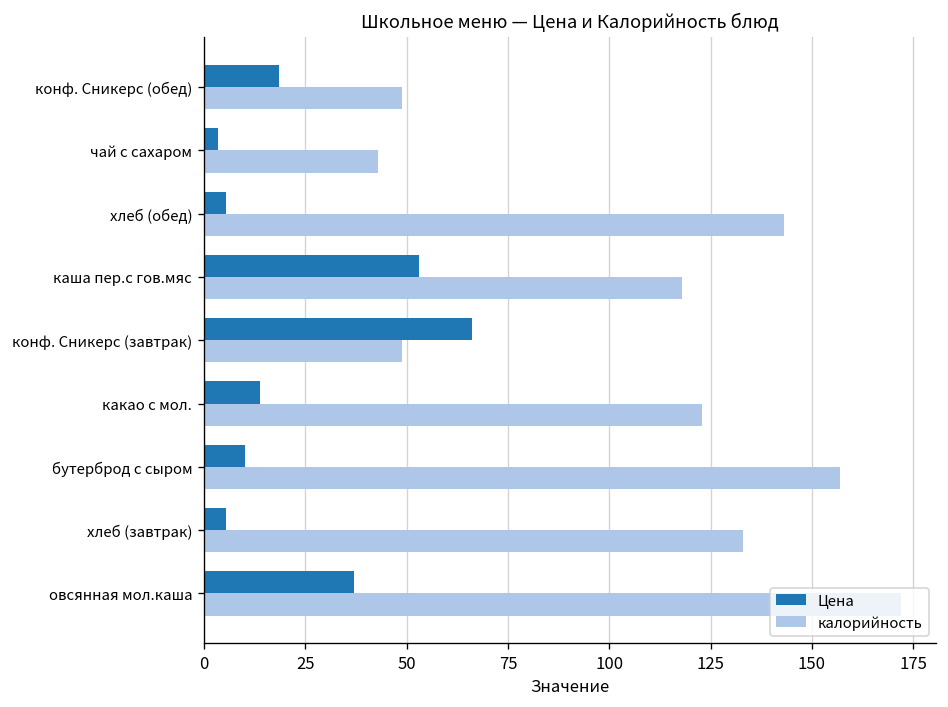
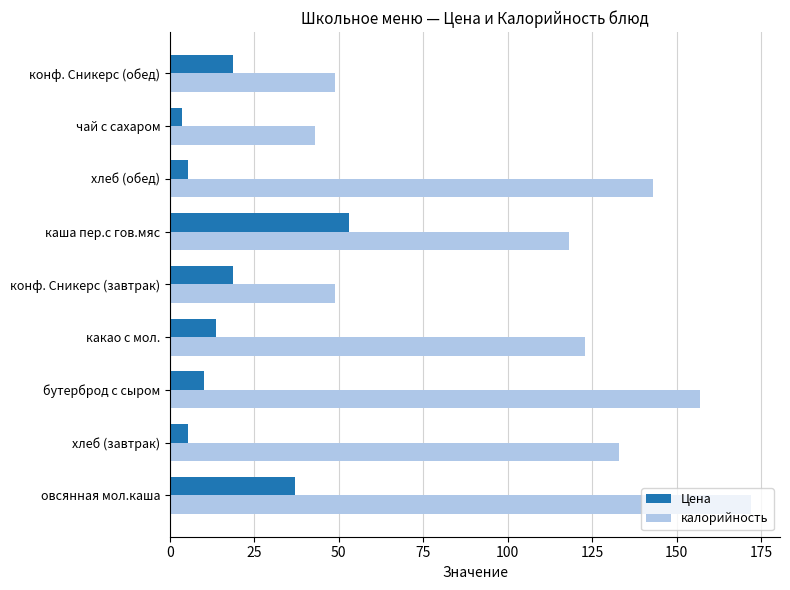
Цена, конф. Сникерс (завтрак): 66 -> 19
